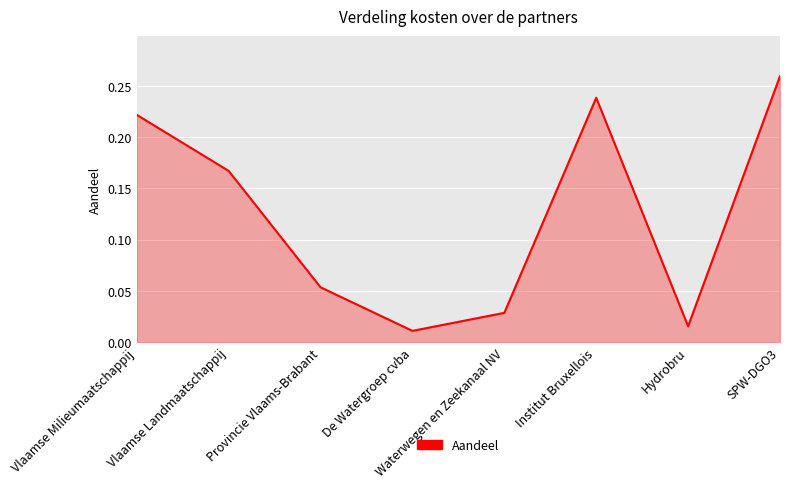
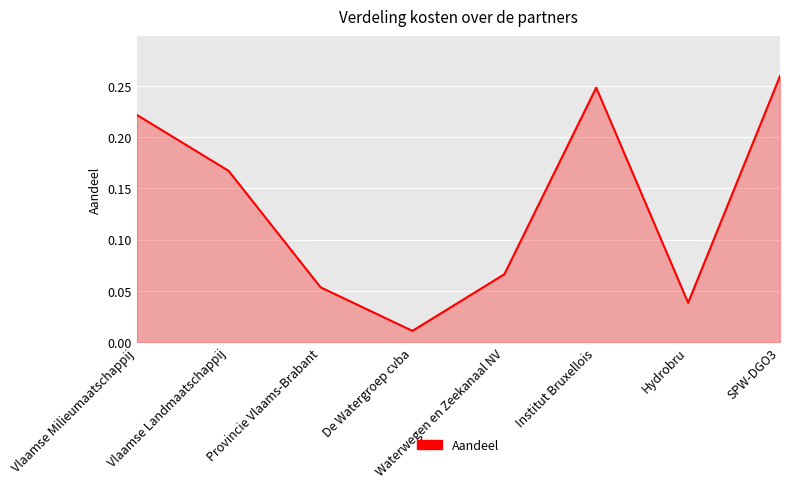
Waterwegen en Zeekanaal NV: 0.029 -> 0.066
Institut Bruxellois: 0.238 -> 0.248
Hydrobru: 0.016 -> 0.038
